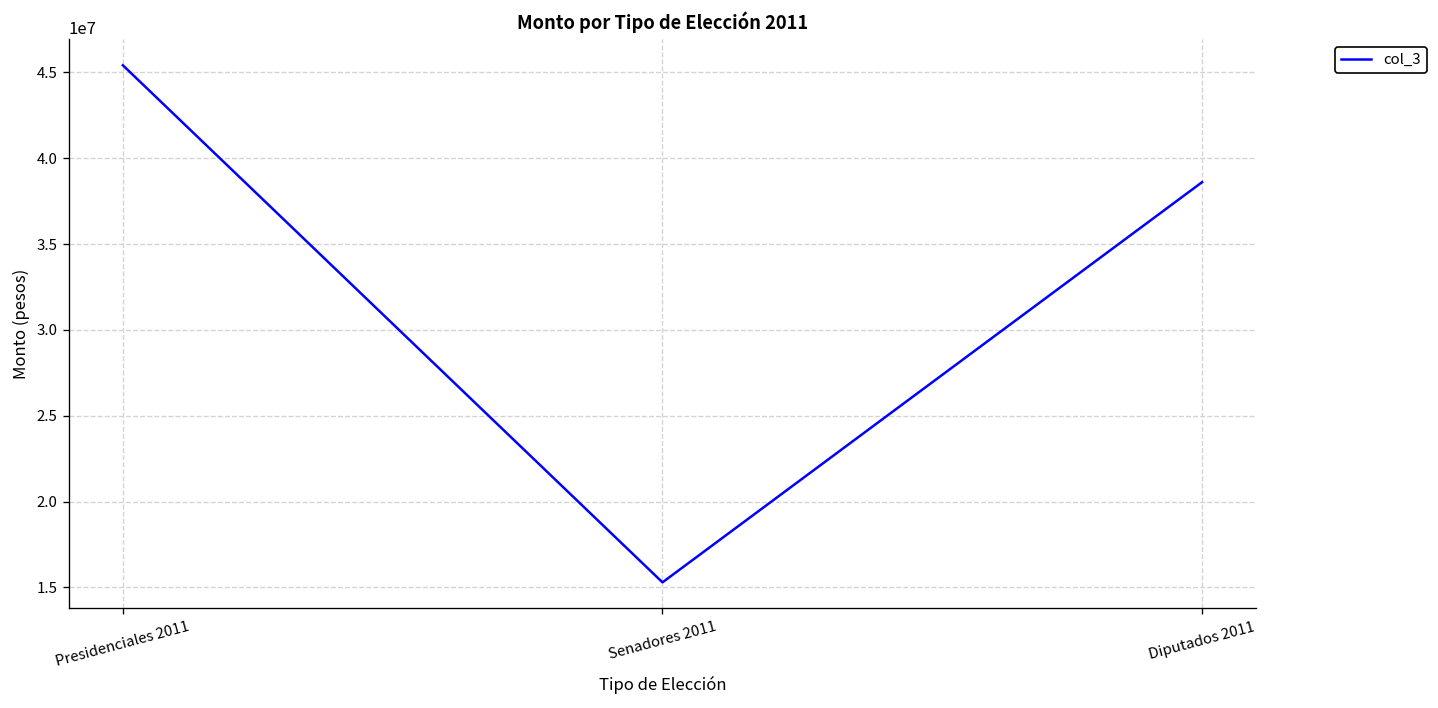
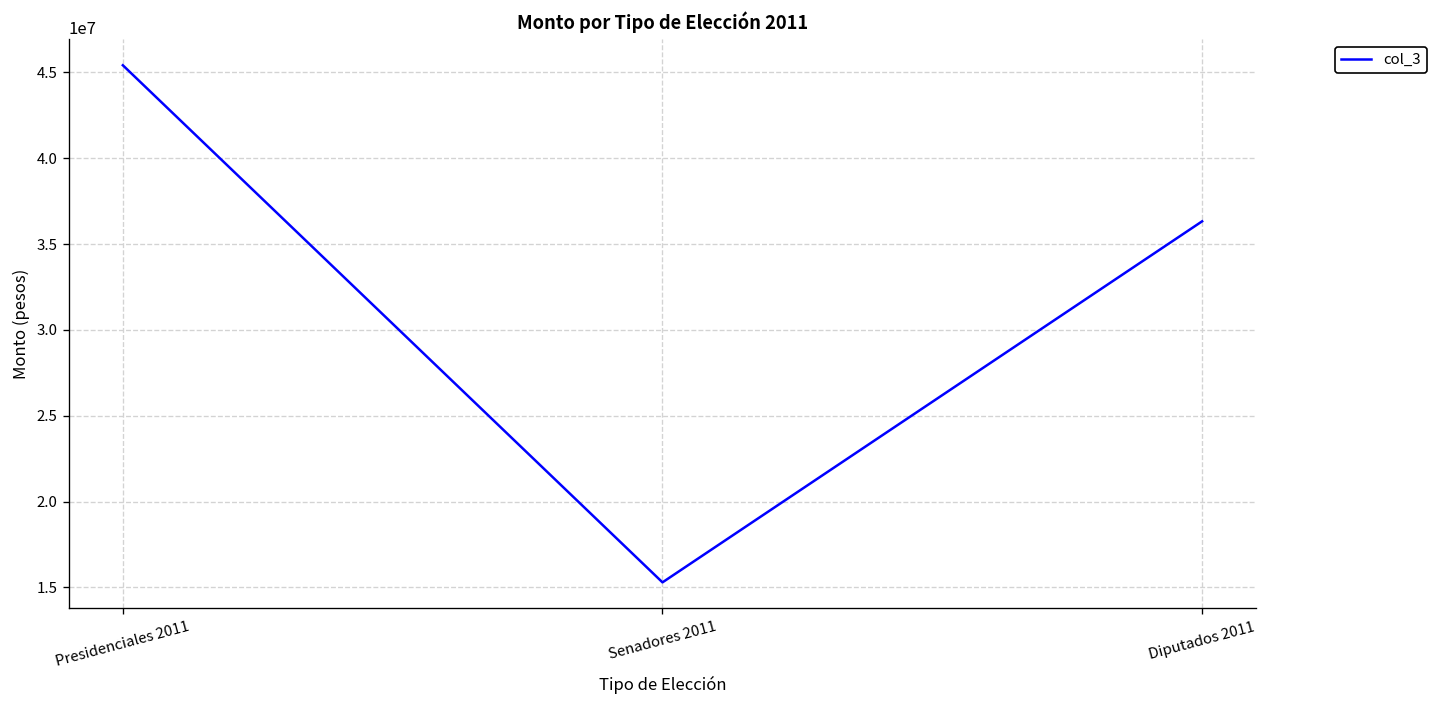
Diputados 2011: 38600000 -> 36300000
